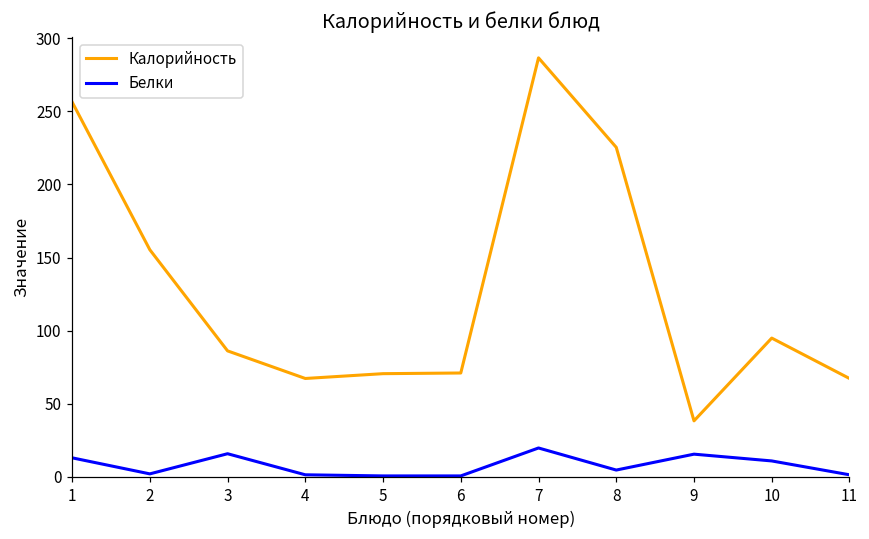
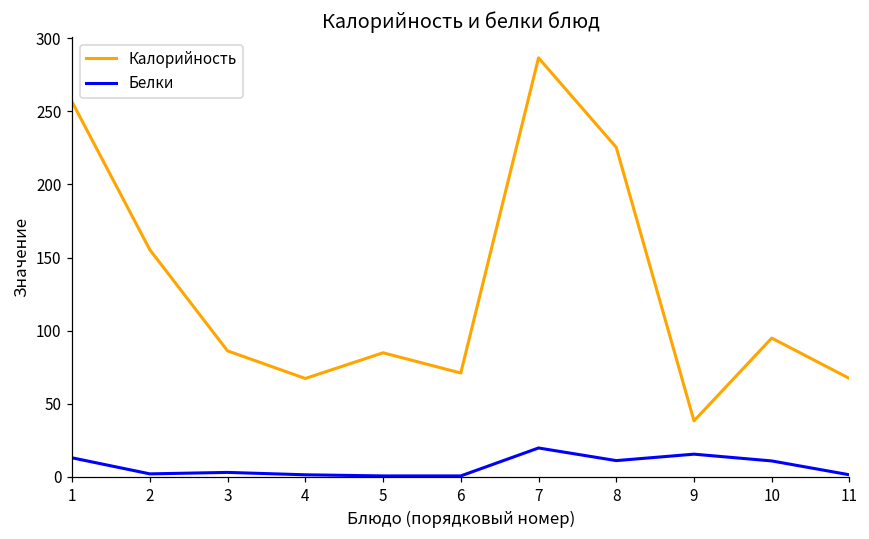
Белки, 3: 16 -> 3
Калорийность, 5: 71 -> 85
Белки, 8: 5 -> 11
